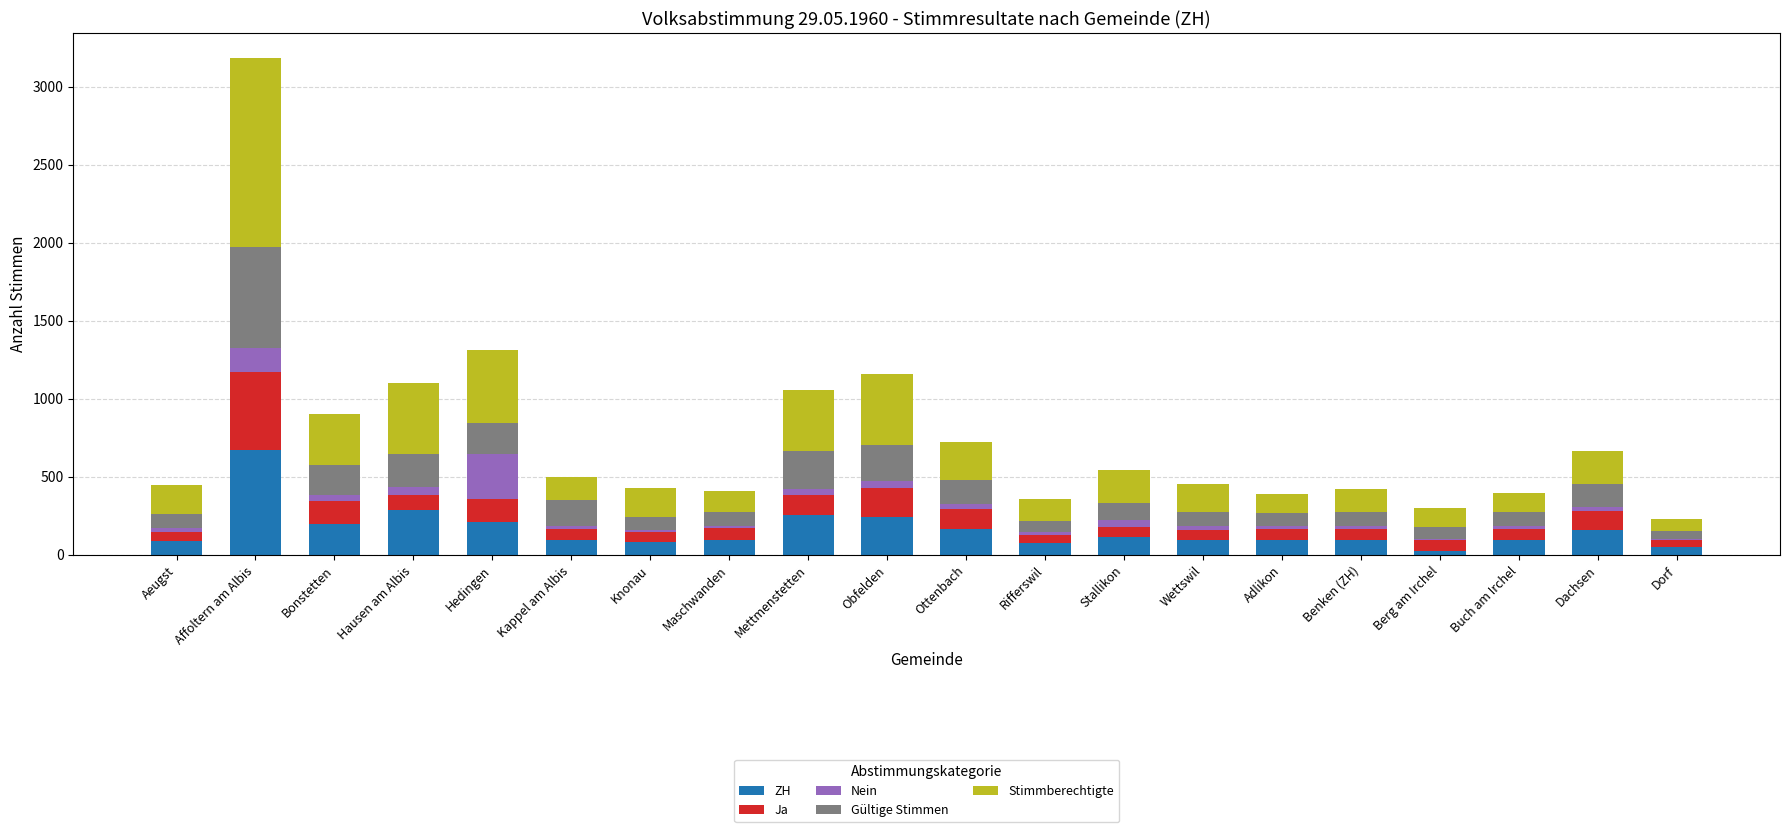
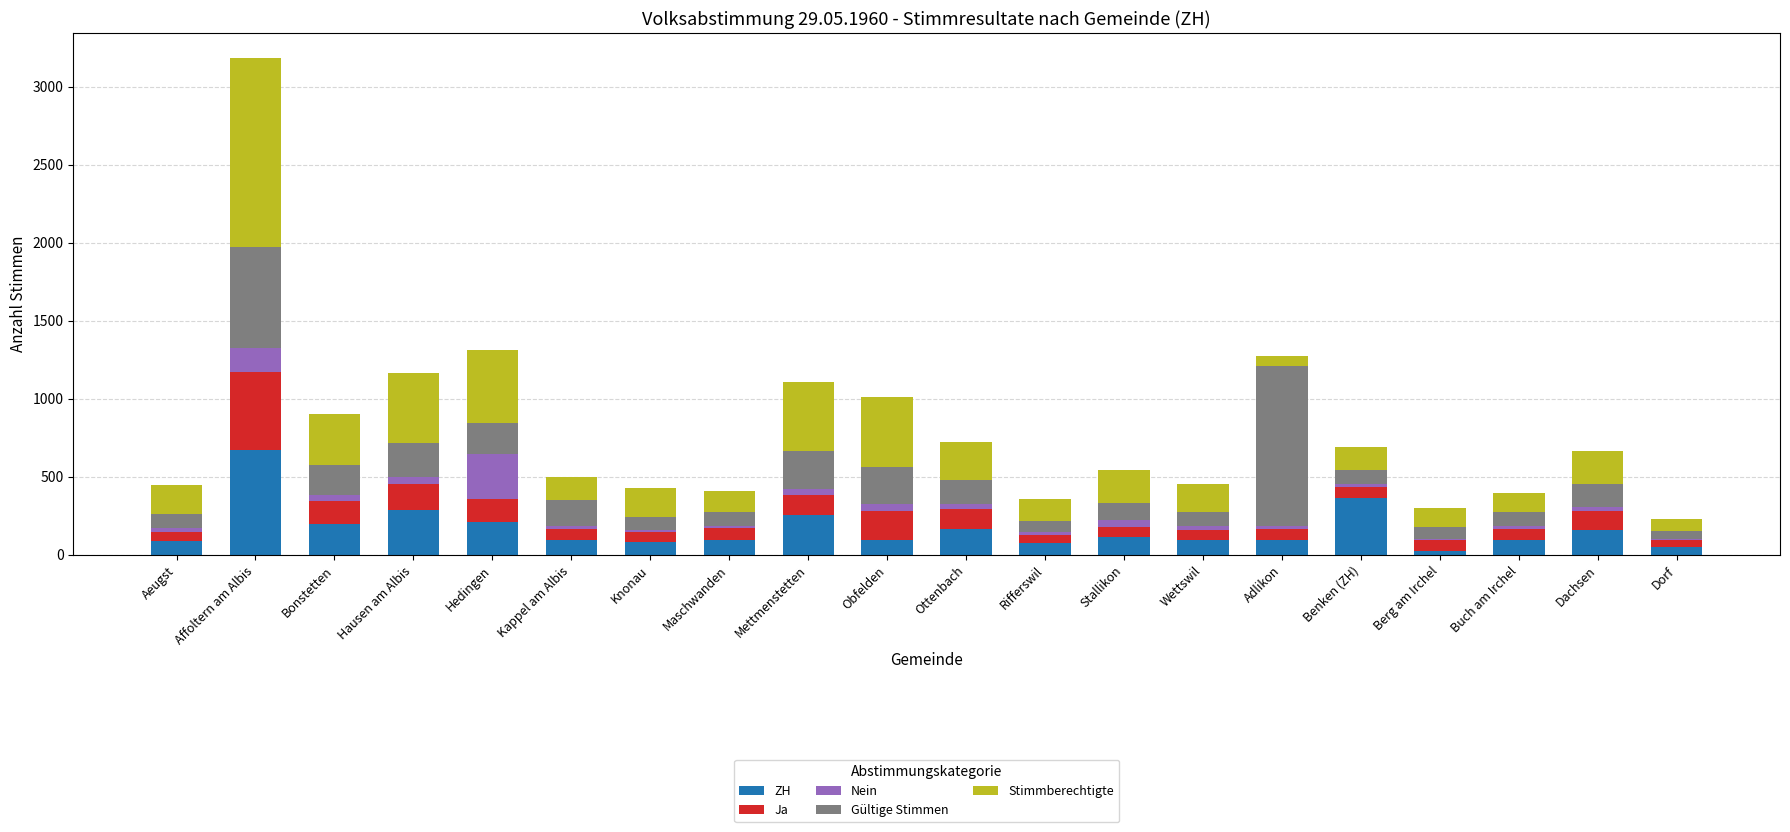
Ja, Hausen am Albis: 100 -> 170
Stimmberechtigte, Mettmenstetten: 390 -> 450
ZH, Obfelden: 240 -> 100
Gültige Stimmen, Adlikon: 90 -> 1030
Stimmberechtigte, Adlikon: 120 -> 60
ZH, Benken (ZH): 100 -> 360
